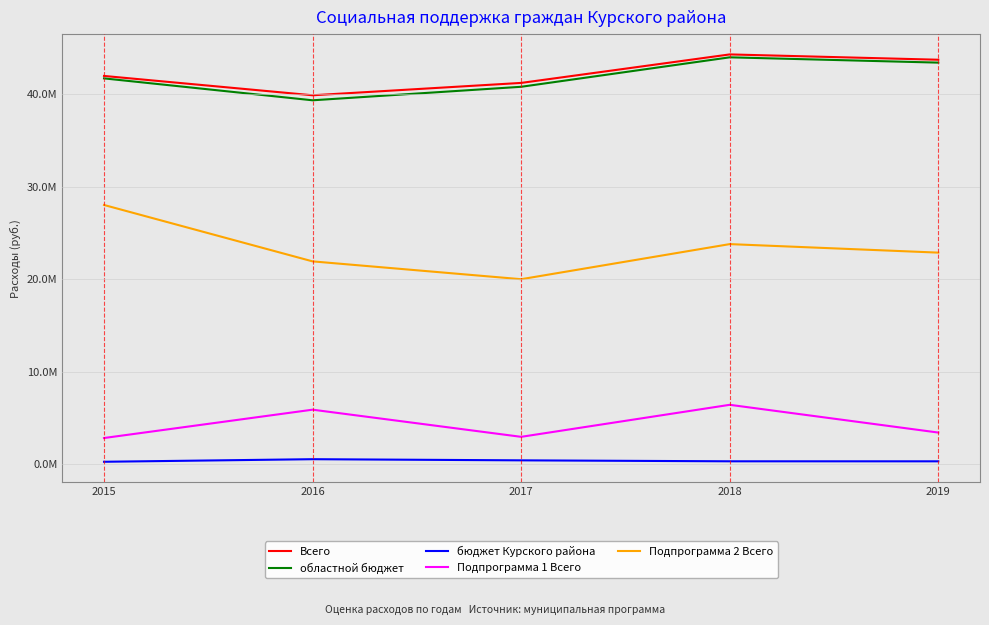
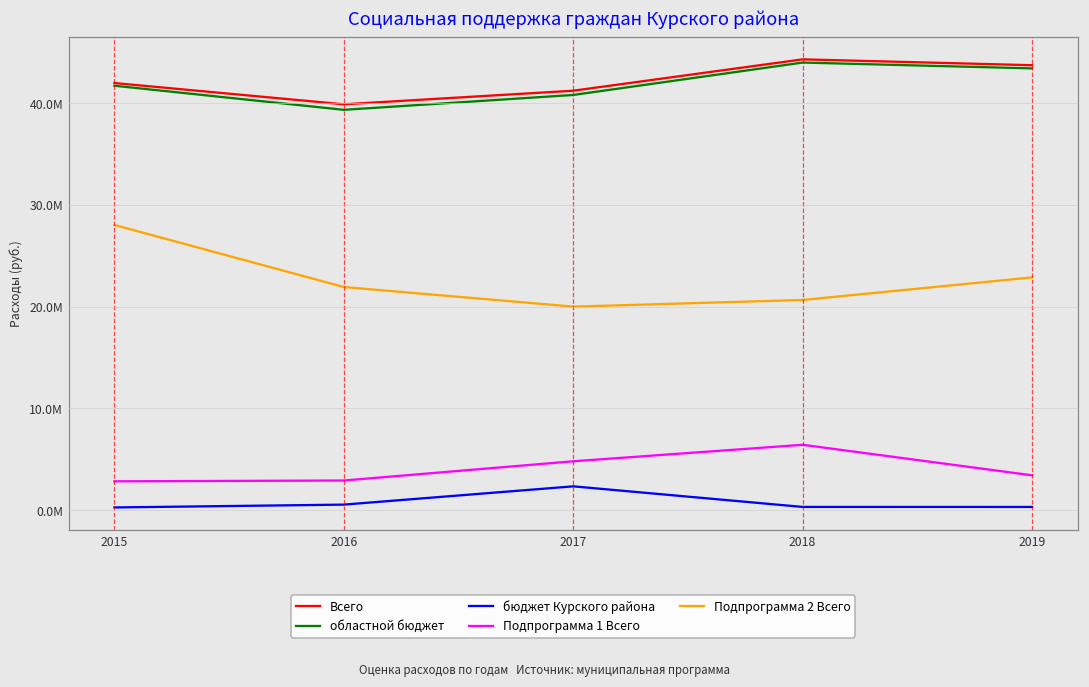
Подпрограмма 1 Всего, 2016: 6000000 -> 3000000
бюджет Курского района, 2017: 0 -> 2000000
Подпрограмма 1 Всего, 2017: 3000000 -> 5000000
Подпрограмма 2 Всего, 2018: 24000000 -> 21000000
